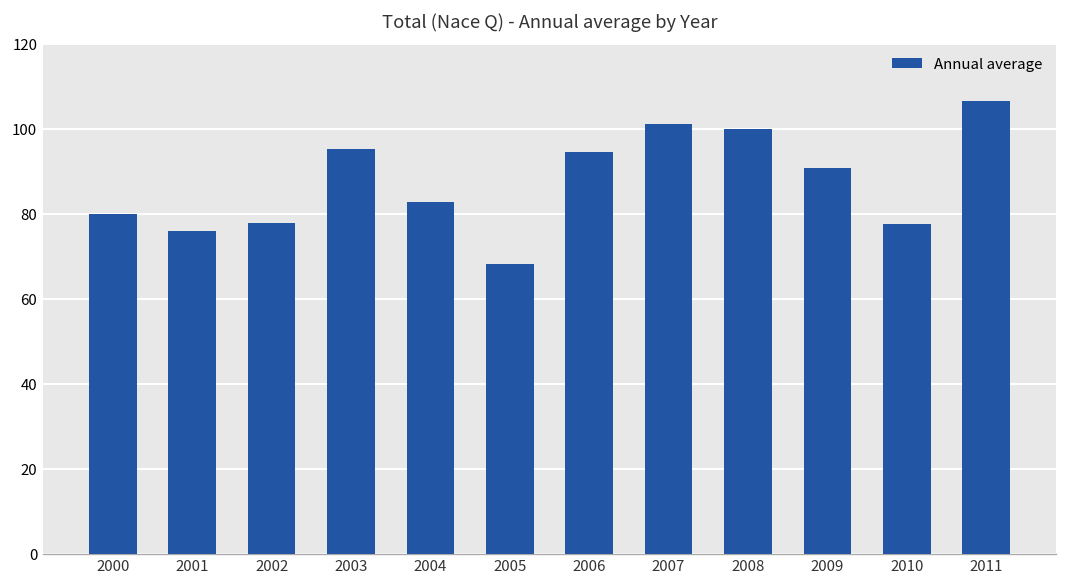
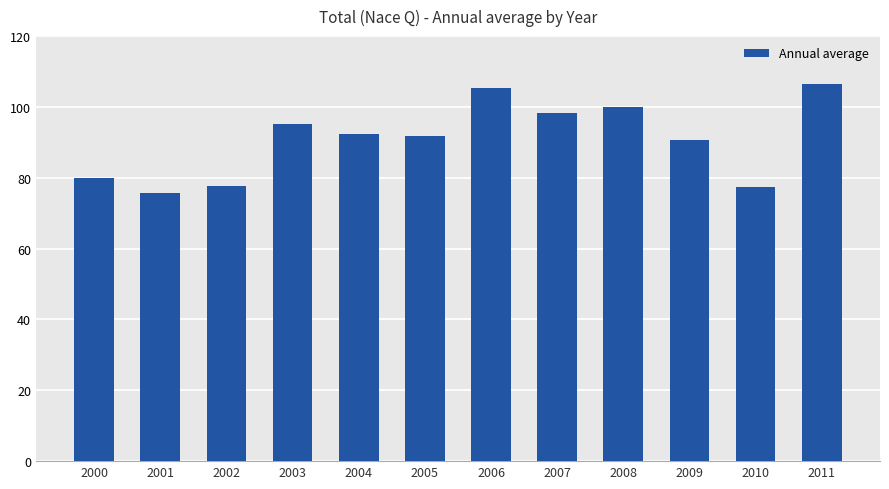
2004: 83 -> 92
2005: 68 -> 92
2006: 95 -> 105
2007: 101 -> 98
